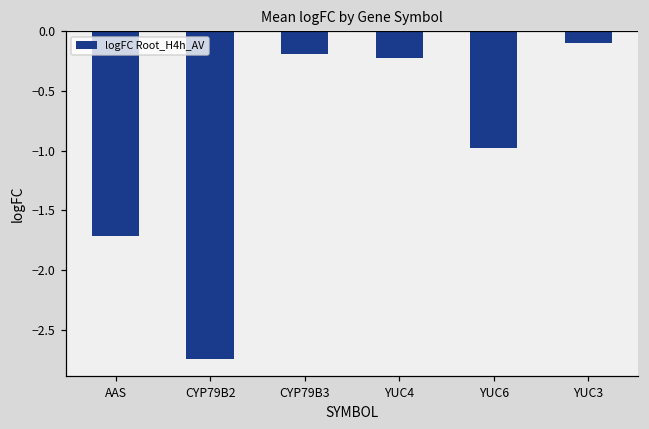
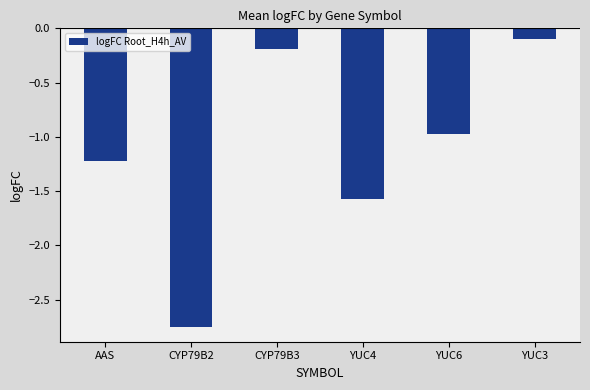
AAS: -1.72 -> -1.23
YUC4: -0.22 -> -1.57
